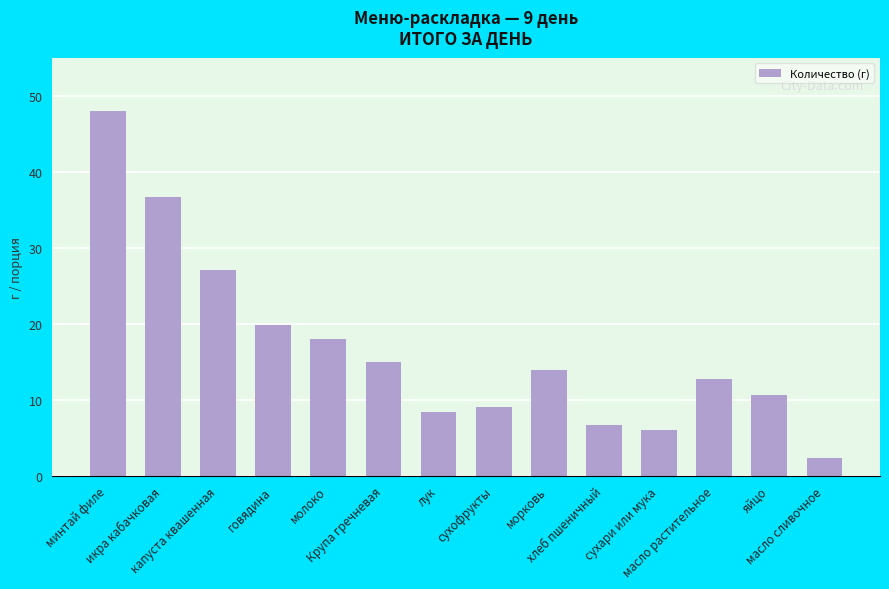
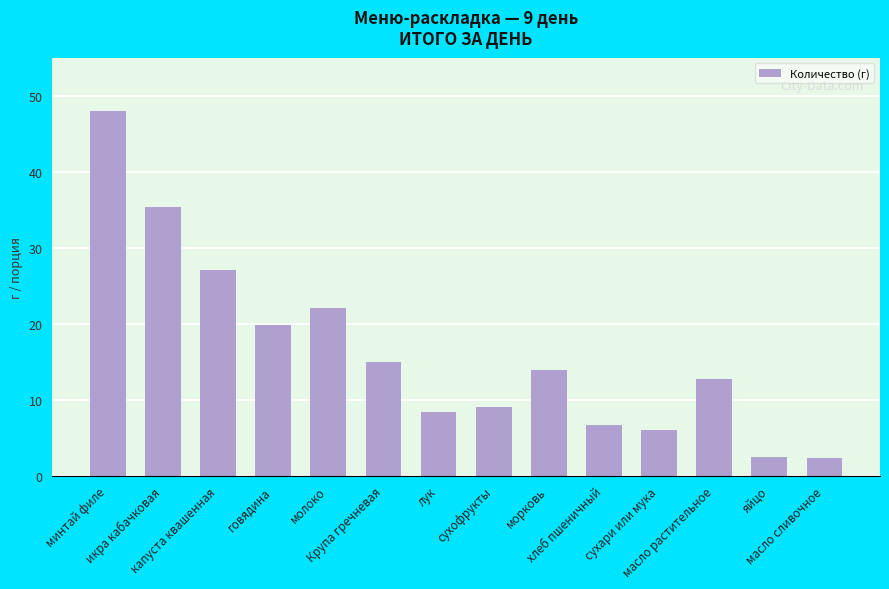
икра кабачковая: 37 -> 35
молоко: 18 -> 22
яйцо: 11 -> 2
